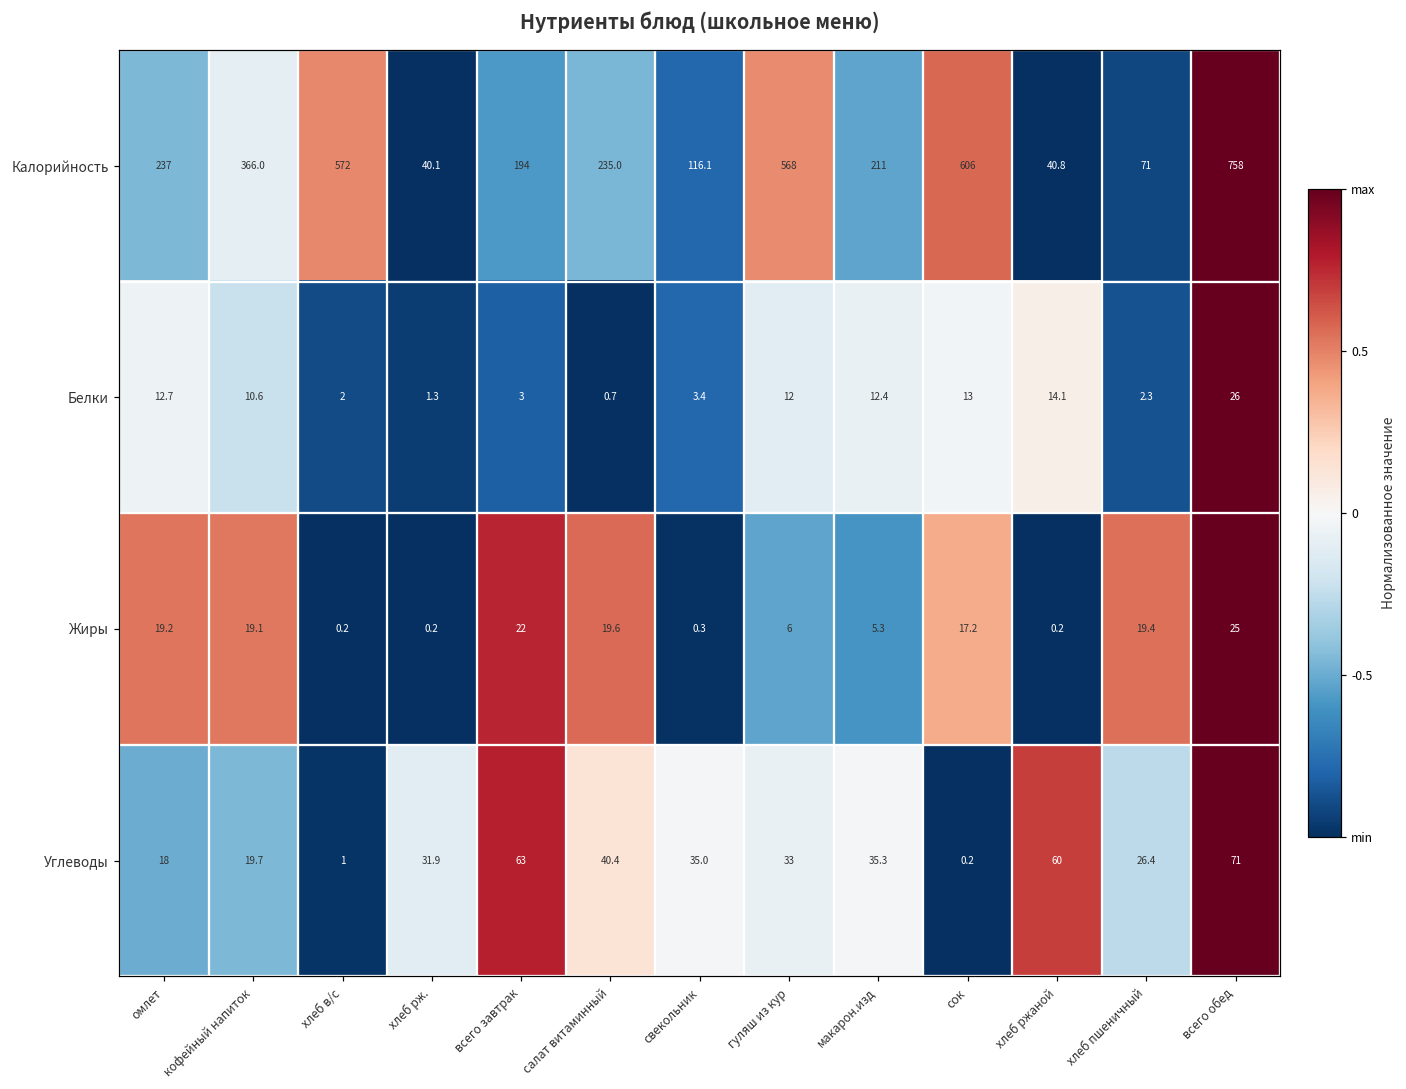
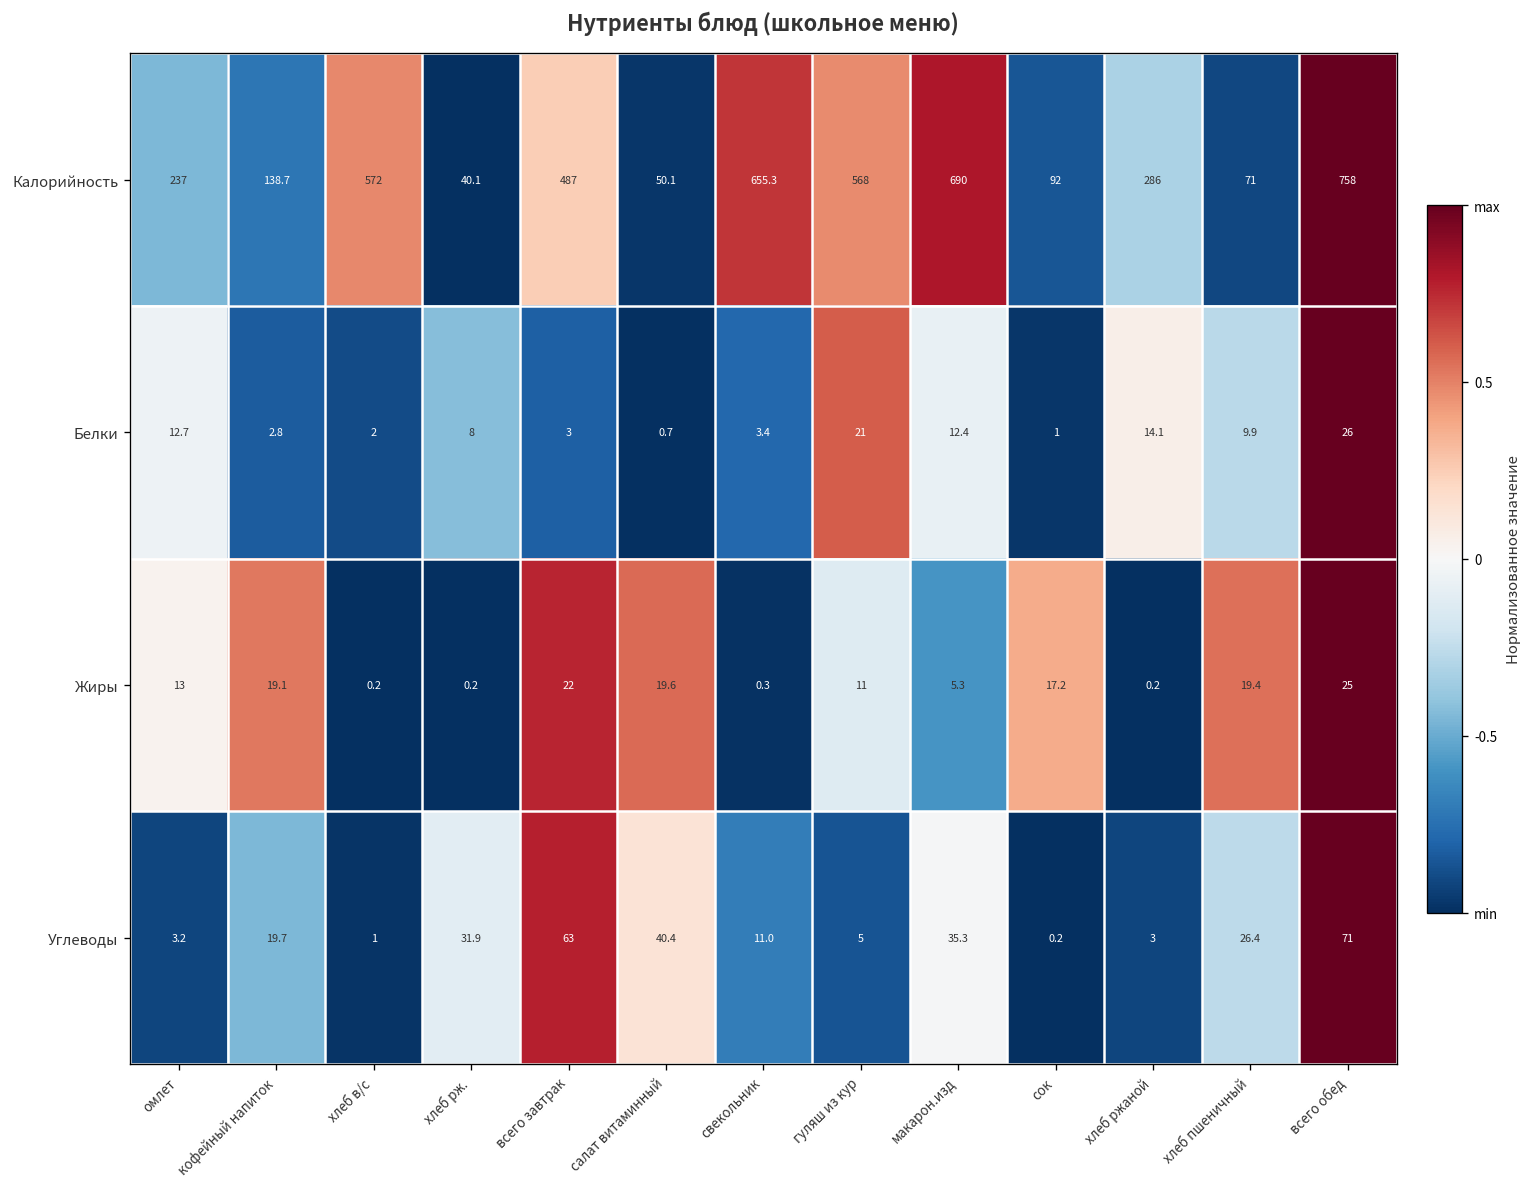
Калорийность, кофейный напиток: 366.0 -> 138.7
Калорийность, всего завтрак: 194 -> 487
Калорийность, салат витаминный: 235.0 -> 50.1
Калорийность, свекольник: 116.1 -> 655.3
Калорийность, макарон.изд: 211 -> 690
Калорийность, сок: 606 -> 92
Калорийность, хлеб ржаной: 40.8 -> 286
Белки, кофейный напиток: 10.6 -> 2.8
Белки, хлеб рж.: 1.3 -> 8
Белки, гуляш из кур: 12 -> 21
Белки, сок: 13 -> 1
Белки, хлеб пшеничный: 2.3 -> 9.9
Жиры, омлет: 19.2 -> 13
Жиры, гуляш из кур: 6 -> 11
Углеводы, омлет: 18 -> 3.2
Углеводы, свекольник: 35.0 -> 11.0
Углеводы, гуляш из кур: 33 -> 5
Углеводы, хлеб ржаной: 60 -> 3
